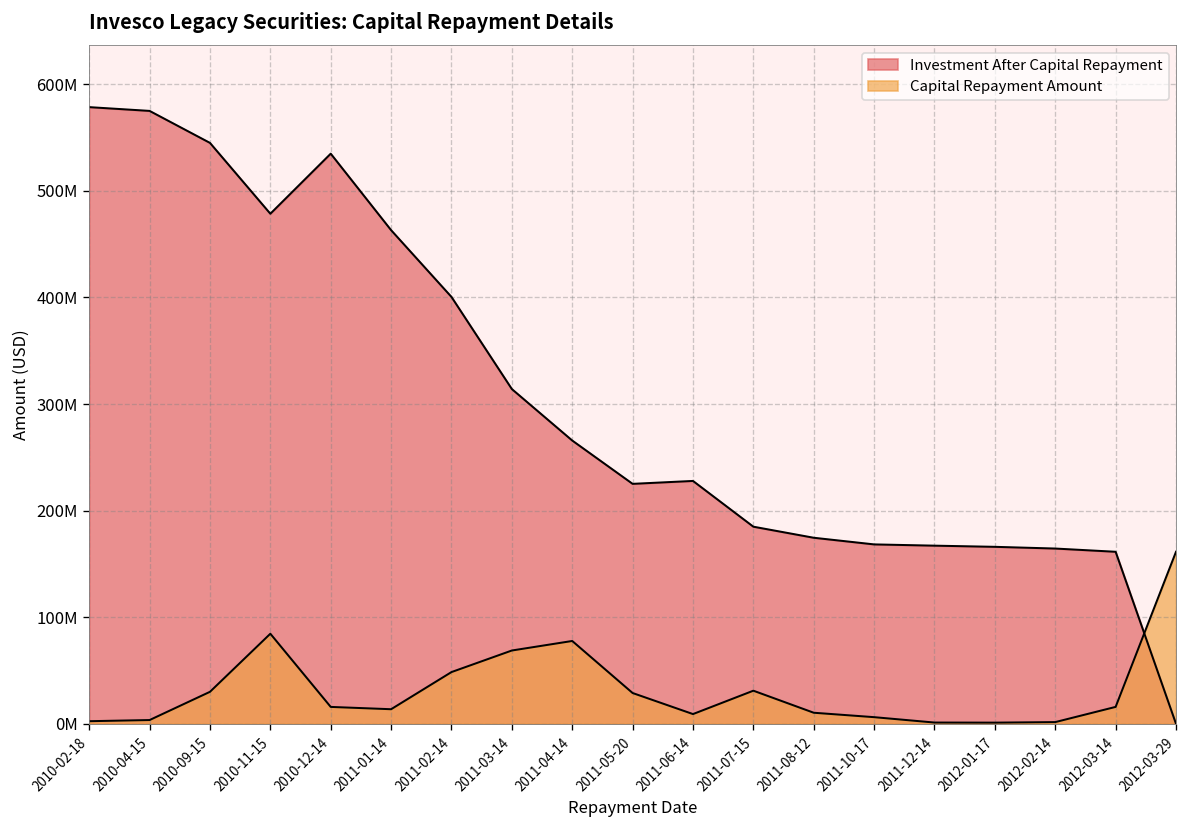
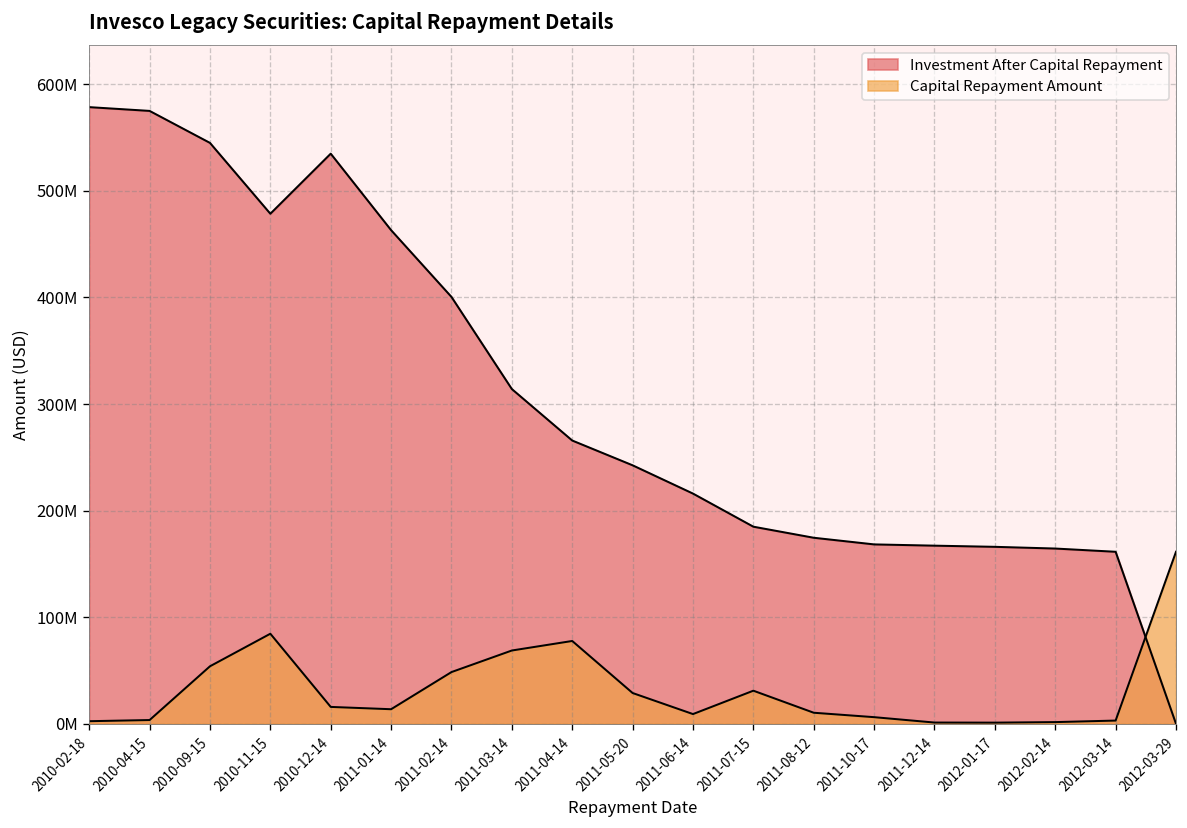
Capital Repayment Amount, 2010-09-15: 30000000 -> 50000000
Investment After Capital Repayment, 2011-05-20: 230000000 -> 240000000
Investment After Capital Repayment, 2011-06-14: 230000000 -> 220000000
Capital Repayment Amount, 2012-03-14: 20000000 -> 0
